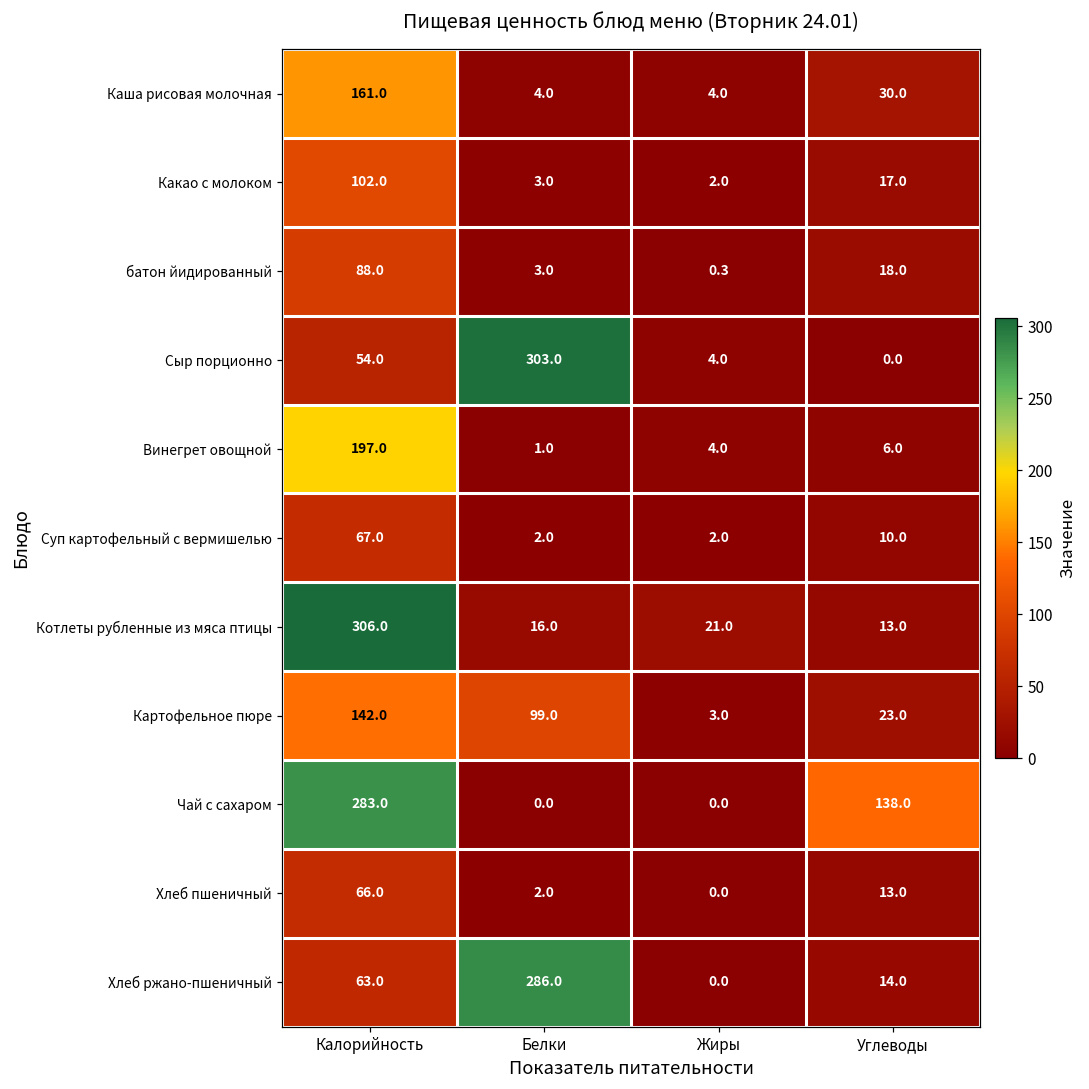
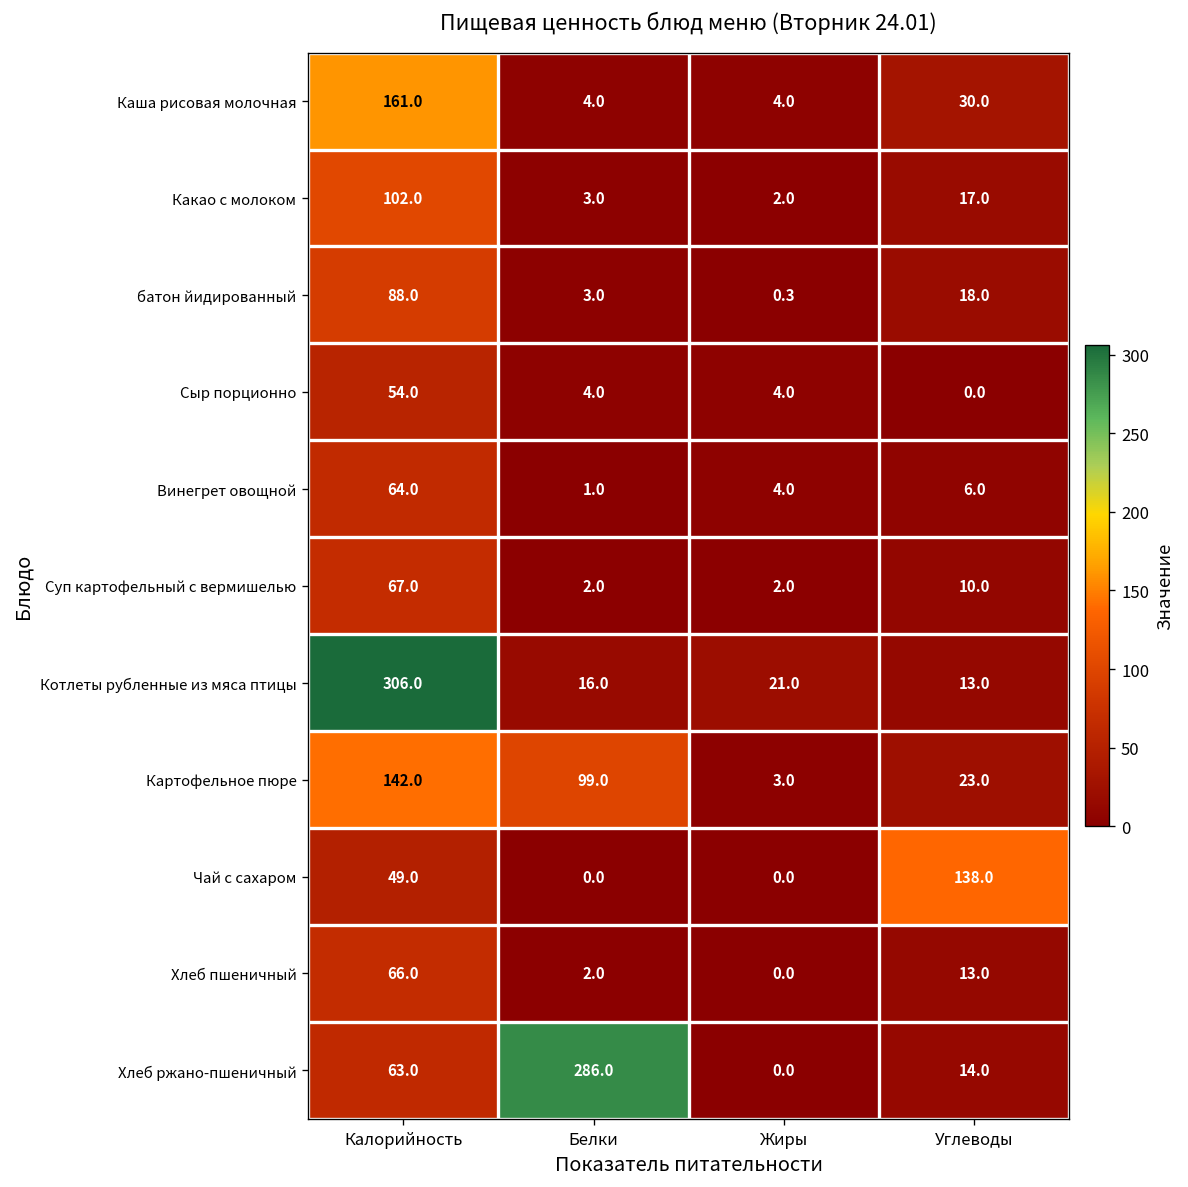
Сыр порционно, Белки: 303.0 -> 4.0
Винегрет овощной, Калорийность: 197.0 -> 64.0
Чай с сахаром, Калорийность: 283.0 -> 49.0
